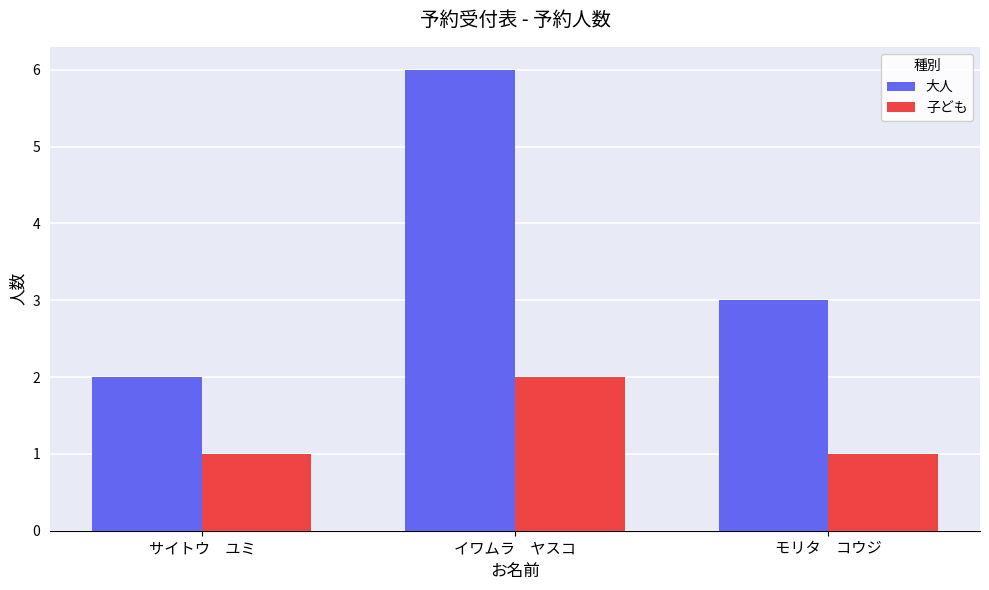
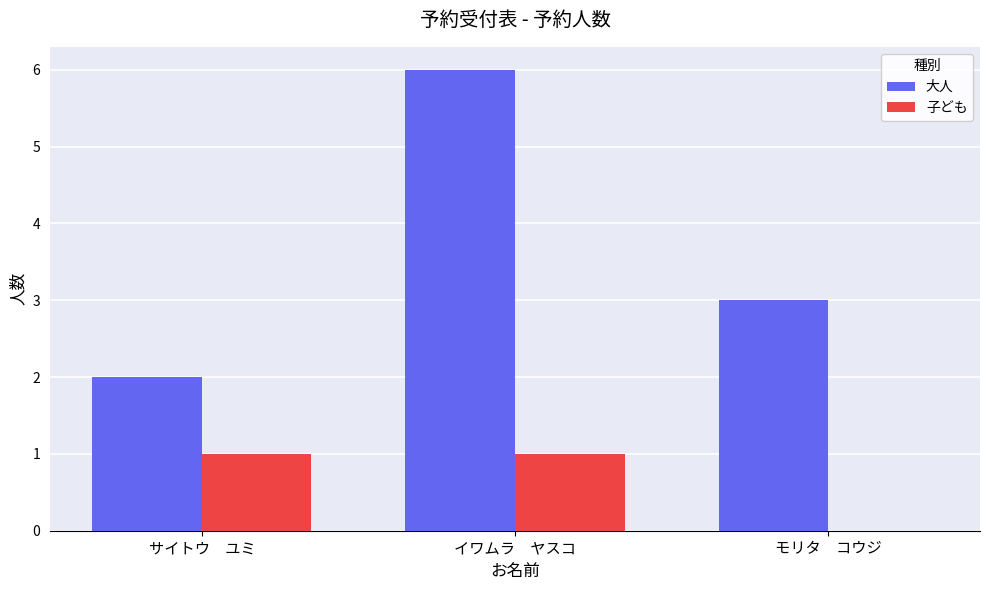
子ども, イワムラ ヤスコ: 2 -> 1
子ども, モリタ コウジ: 1 -> 0
